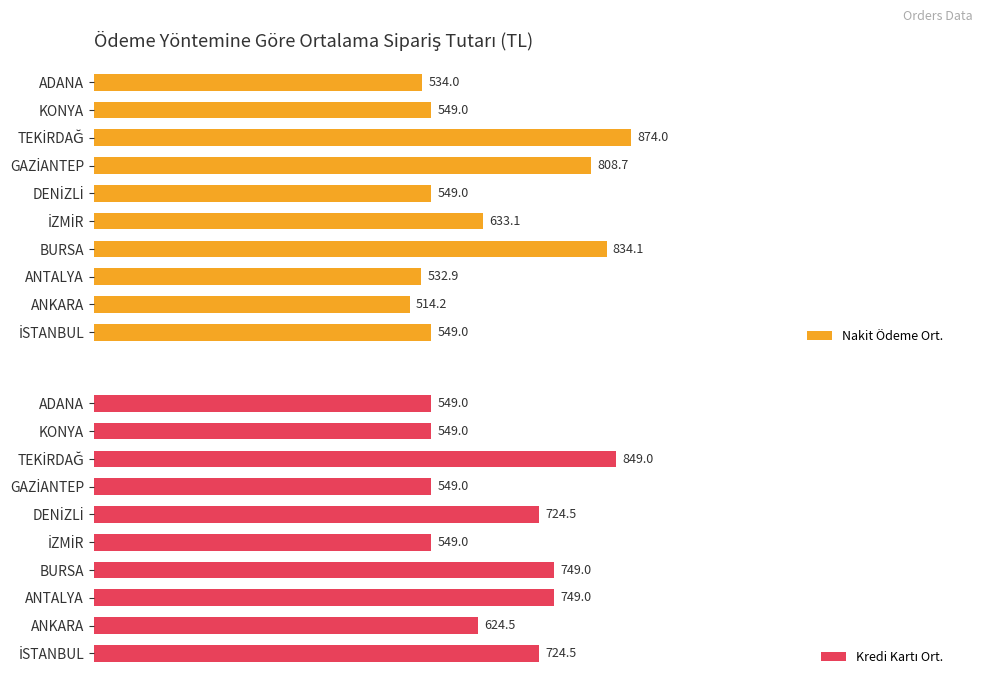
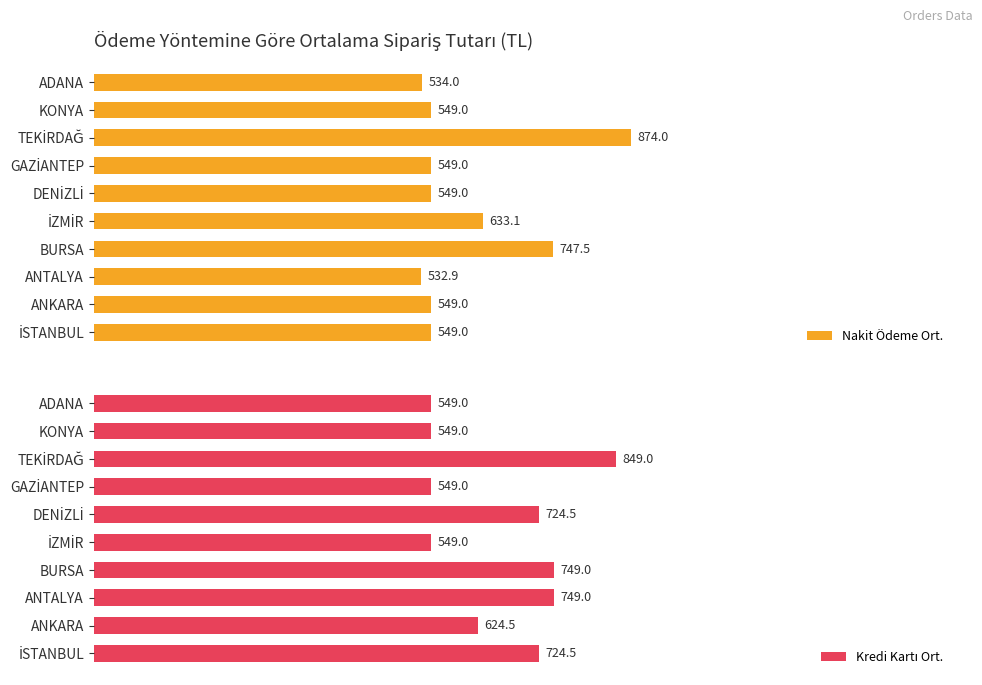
Ödeme Yöntemine Göre Ortalama Sipariş Tutarı (TL), GAZİANTEP: 808.7 -> 549.0
Ödeme Yöntemine Göre Ortalama Sipariş Tutarı (TL), BURSA: 834.1 -> 747.5
Ödeme Yöntemine Göre Ortalama Sipariş Tutarı (TL), ANKARA: 514.2 -> 549.0
